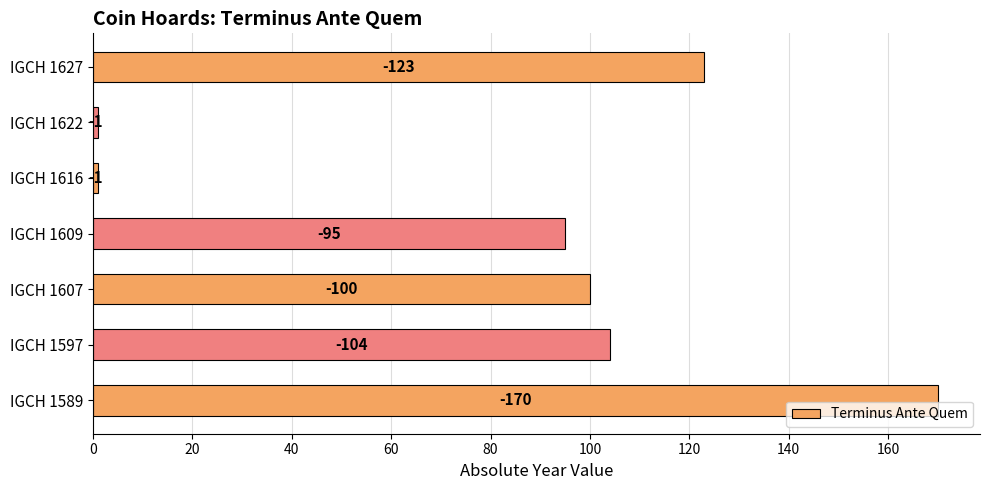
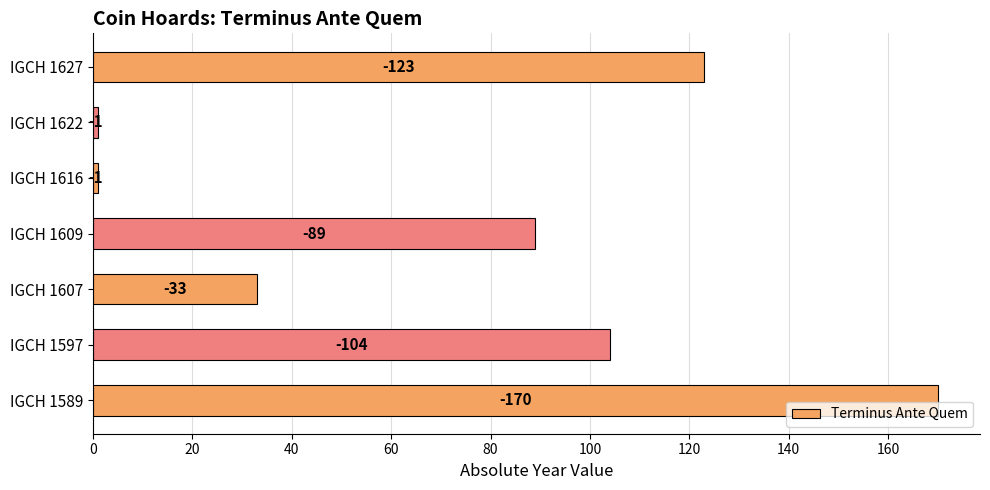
IGCH 1609: -95 -> -89
IGCH 1607: -100 -> -33
